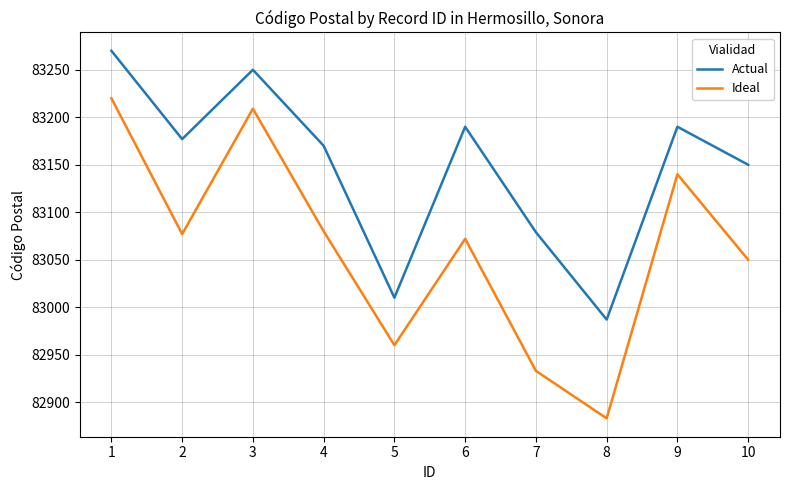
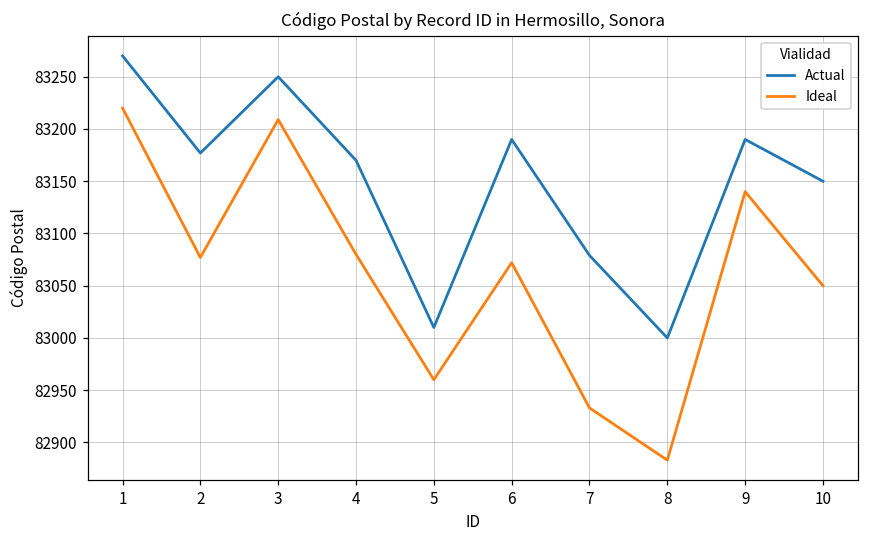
Actual, 8: 82990 -> 83000
